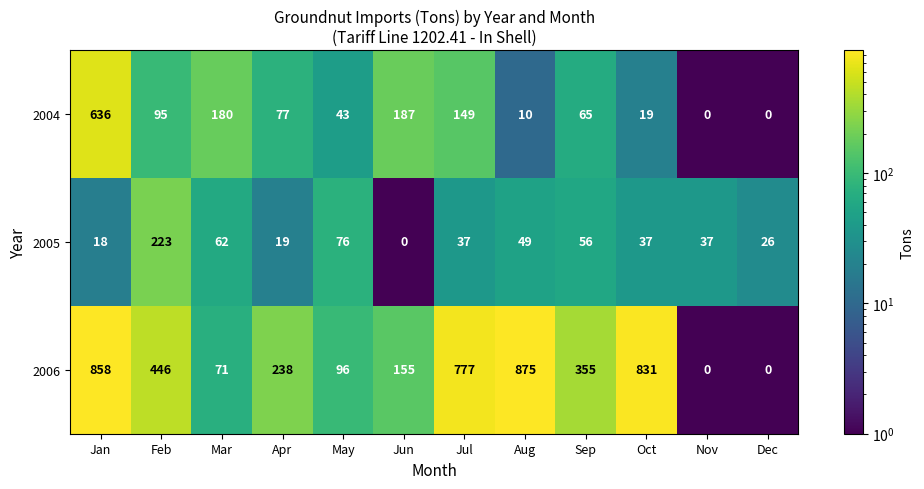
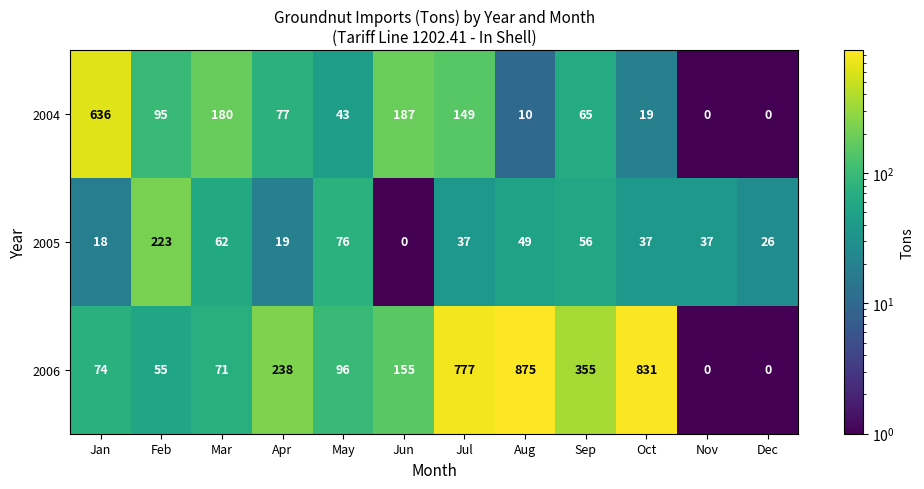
2006, Jan: 858 -> 74
2006, Feb: 446 -> 55
